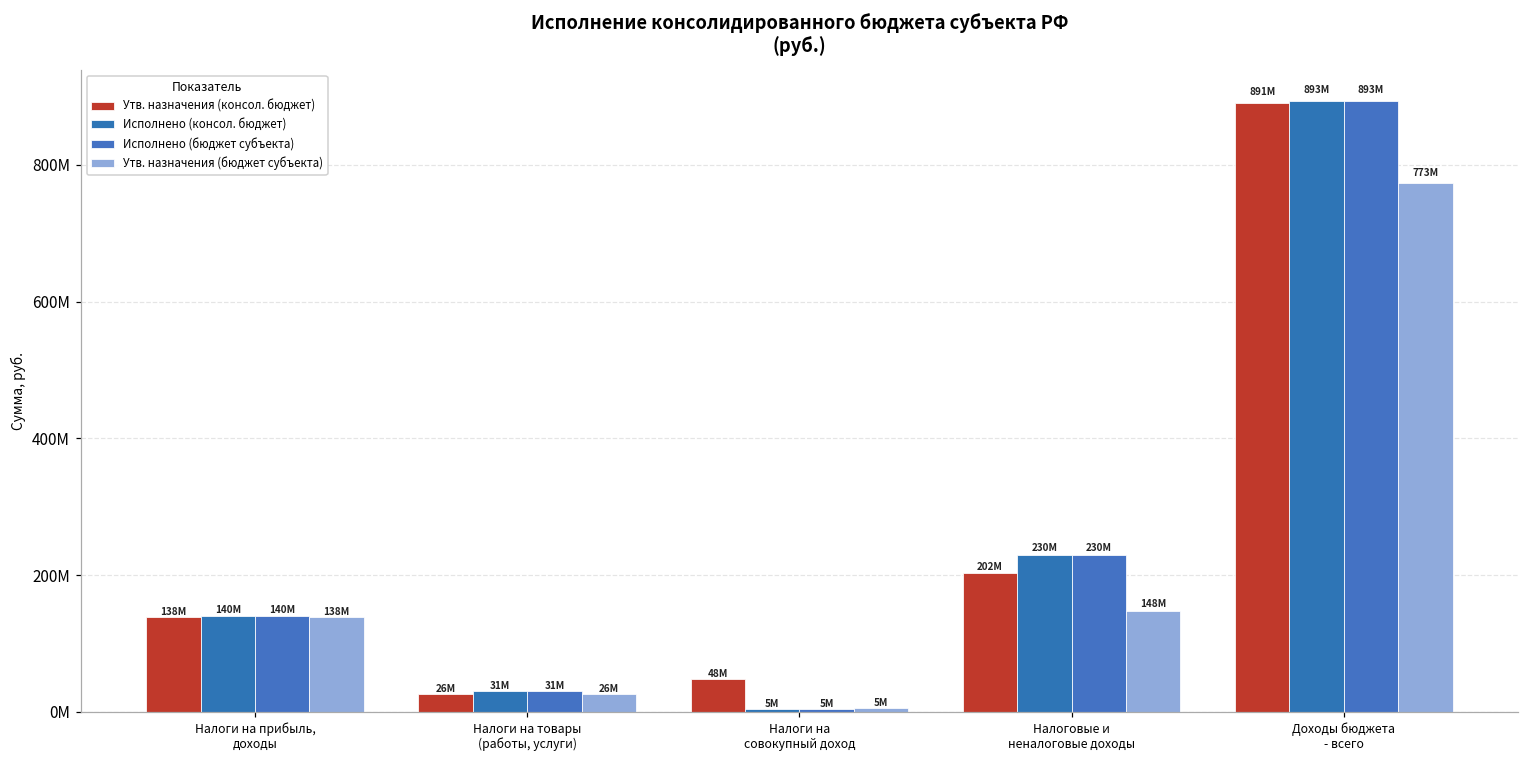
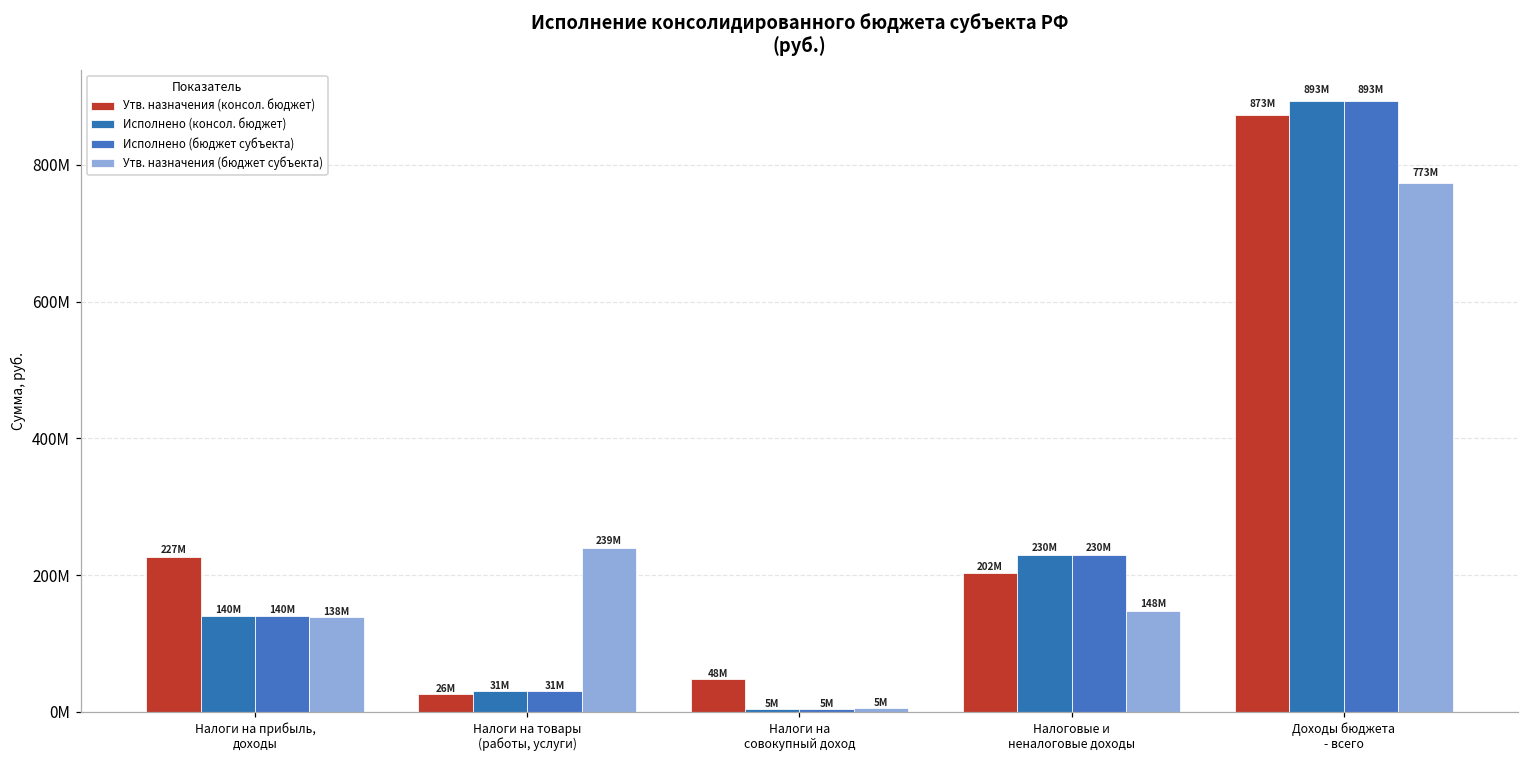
Утв. назначения (консол. бюджет), Налоги на прибыль, доходы: 138M -> 227M
Утв. назначения (бюджет субъекта), Налоги на товары (работы, услуги): 26M -> 239M
Утв. назначения (консол. бюджет), Доходы бюджета - всего: 891M -> 873M
